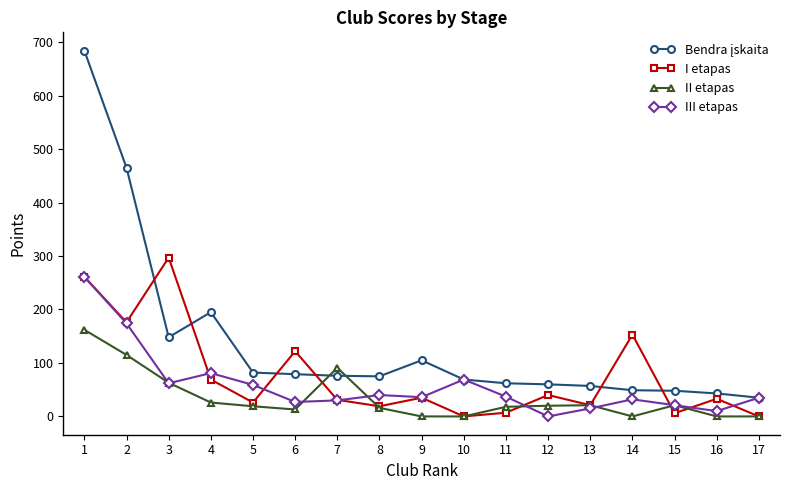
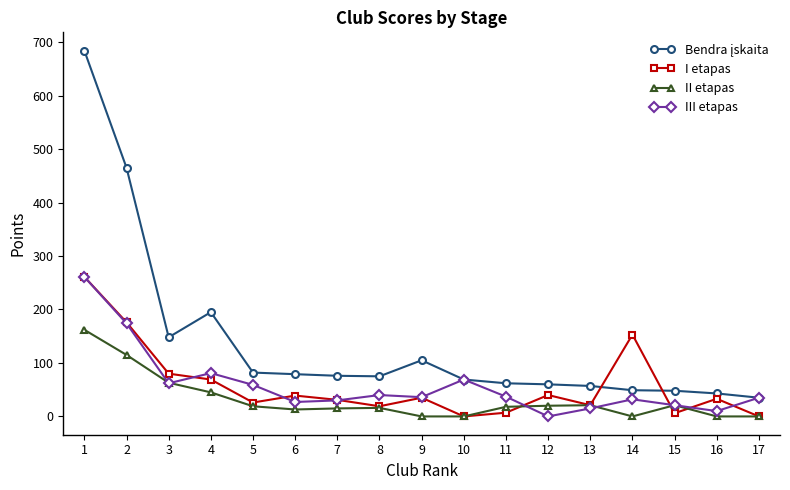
I etapas, 3: 300 -> 80
II etapas, 4: 30 -> 50
I etapas, 6: 120 -> 40
II etapas, 7: 90 -> 20
